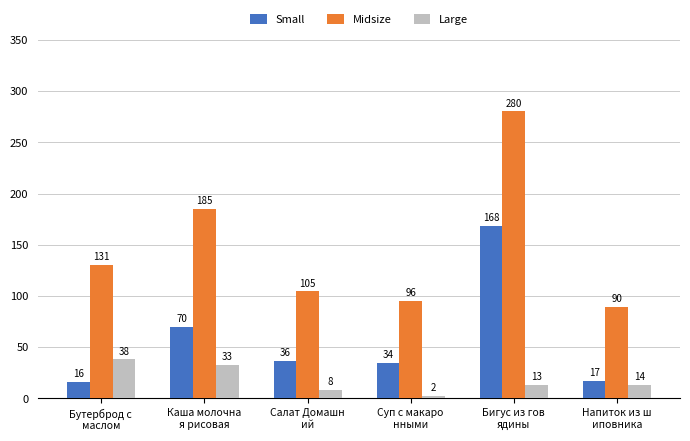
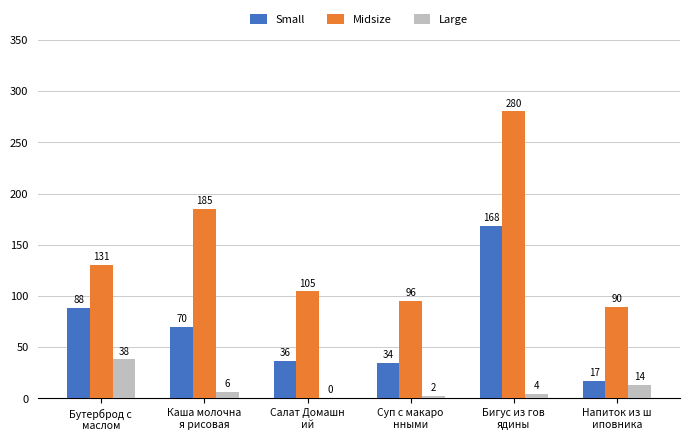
Small, Бутерброд с маслом: 16 -> 88
Large, Каша молочна я рисовая: 33 -> 6
Large, Салат Домашн ий: 8 -> 0
Large, Бигус из гов ядины: 13 -> 4
